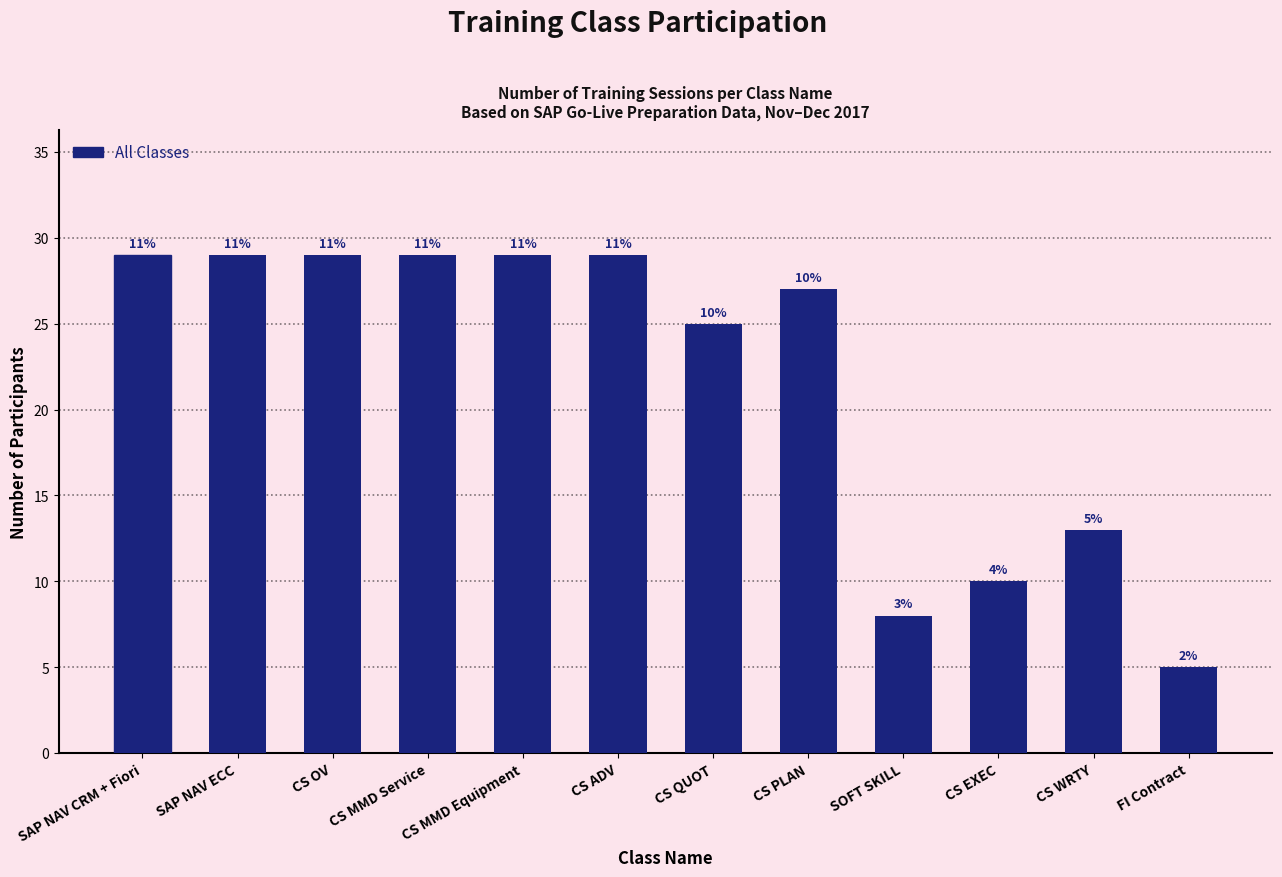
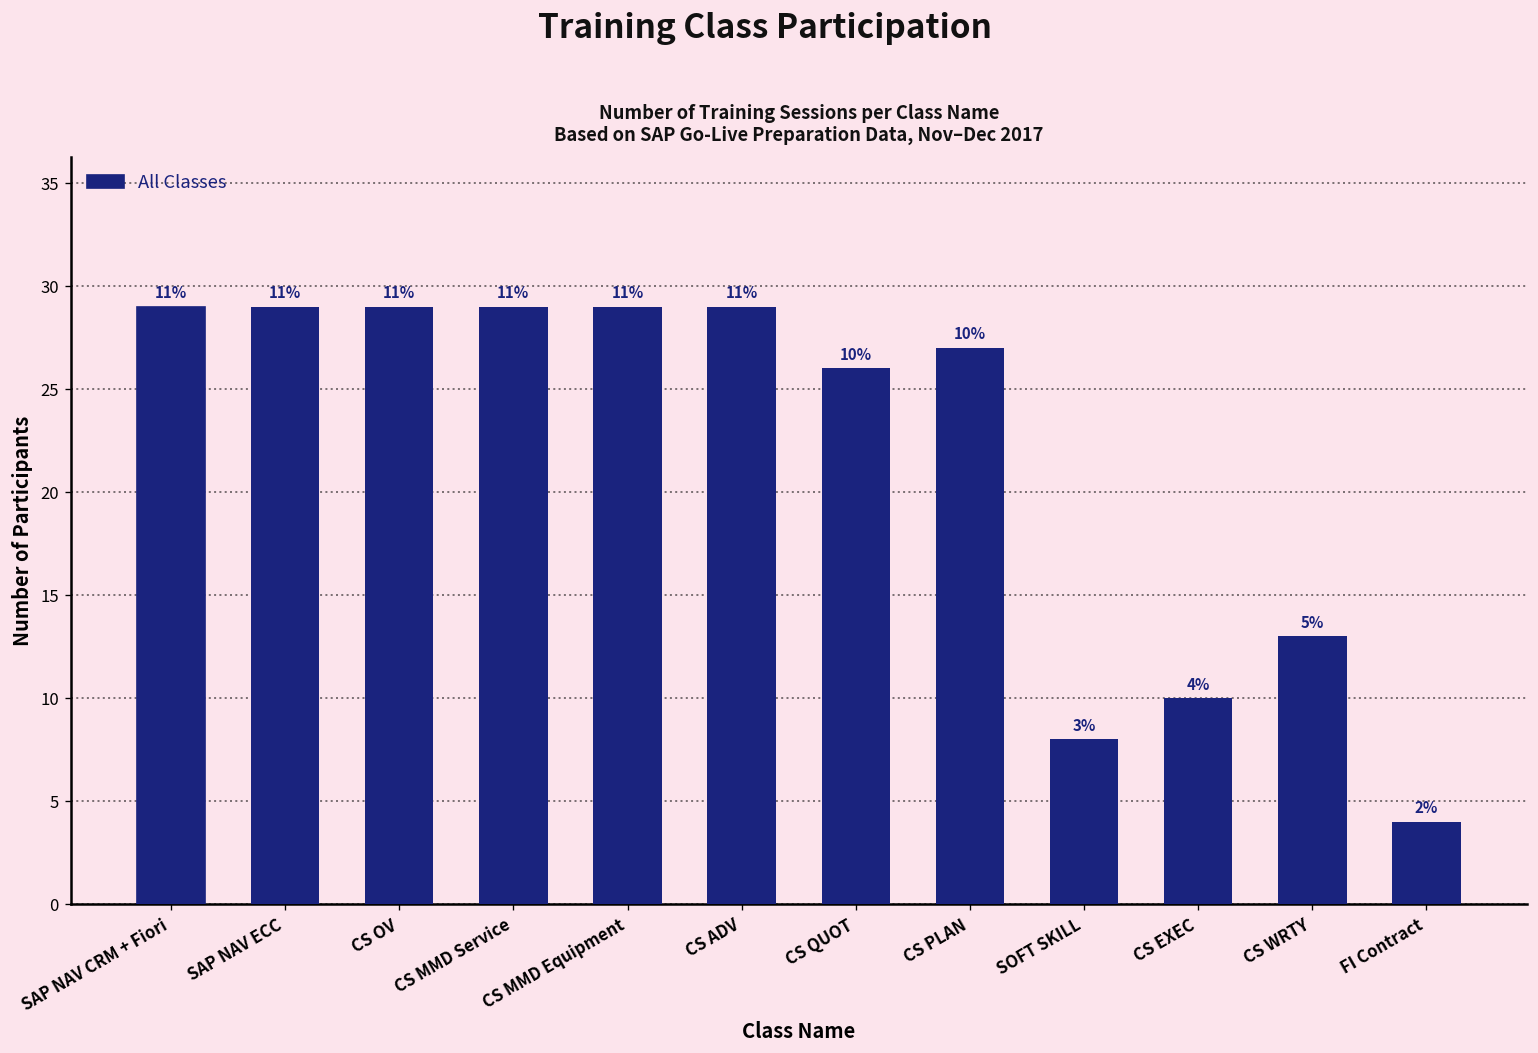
CS QUOT: 25 -> 26
FI Contract: 5 -> 4
